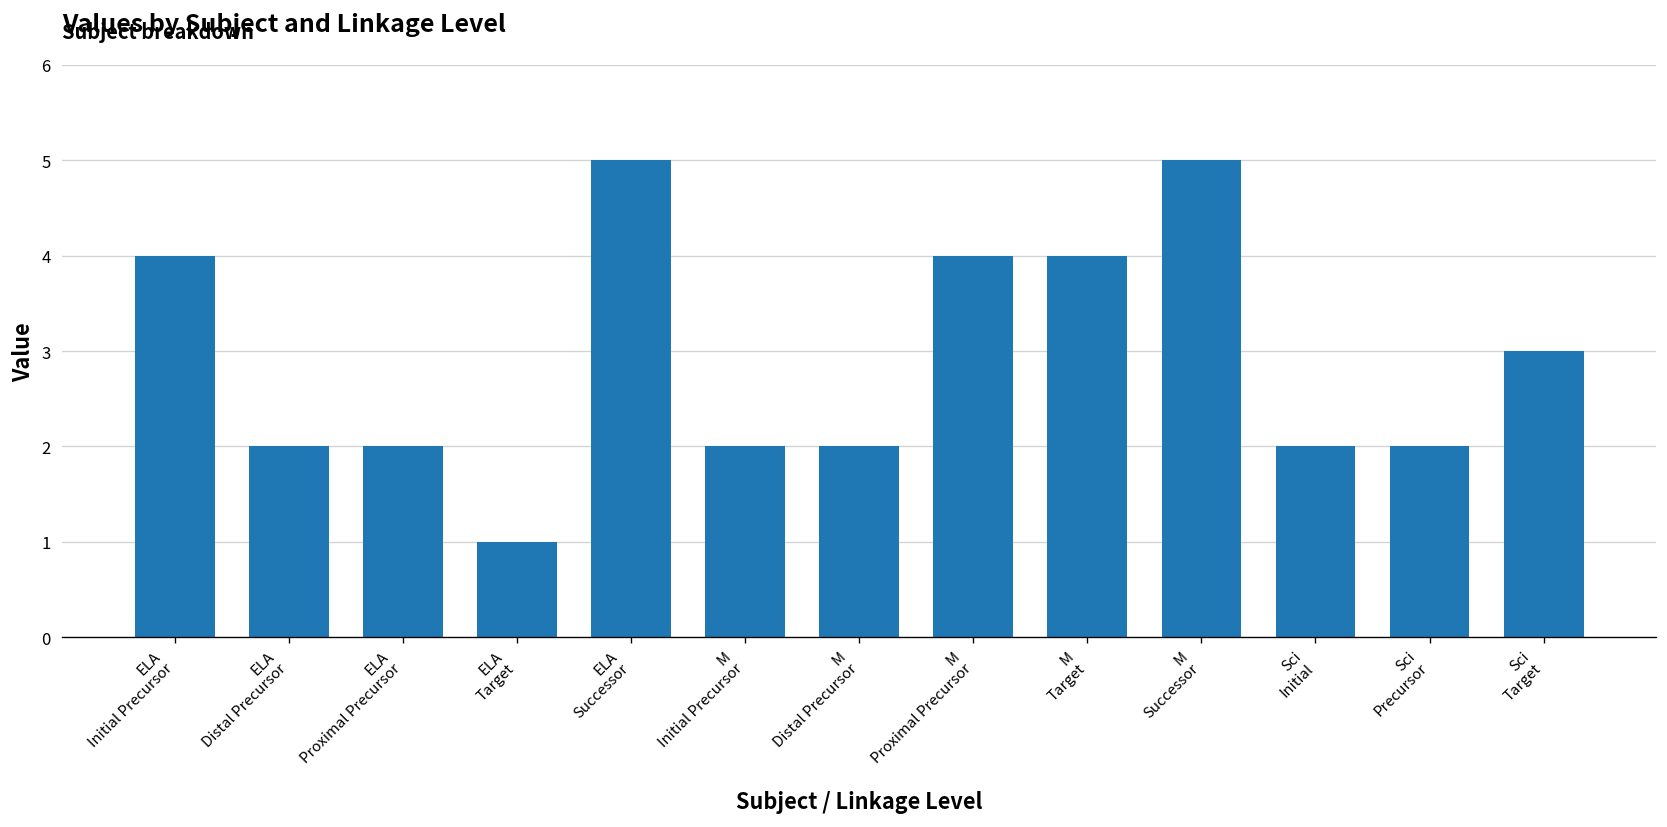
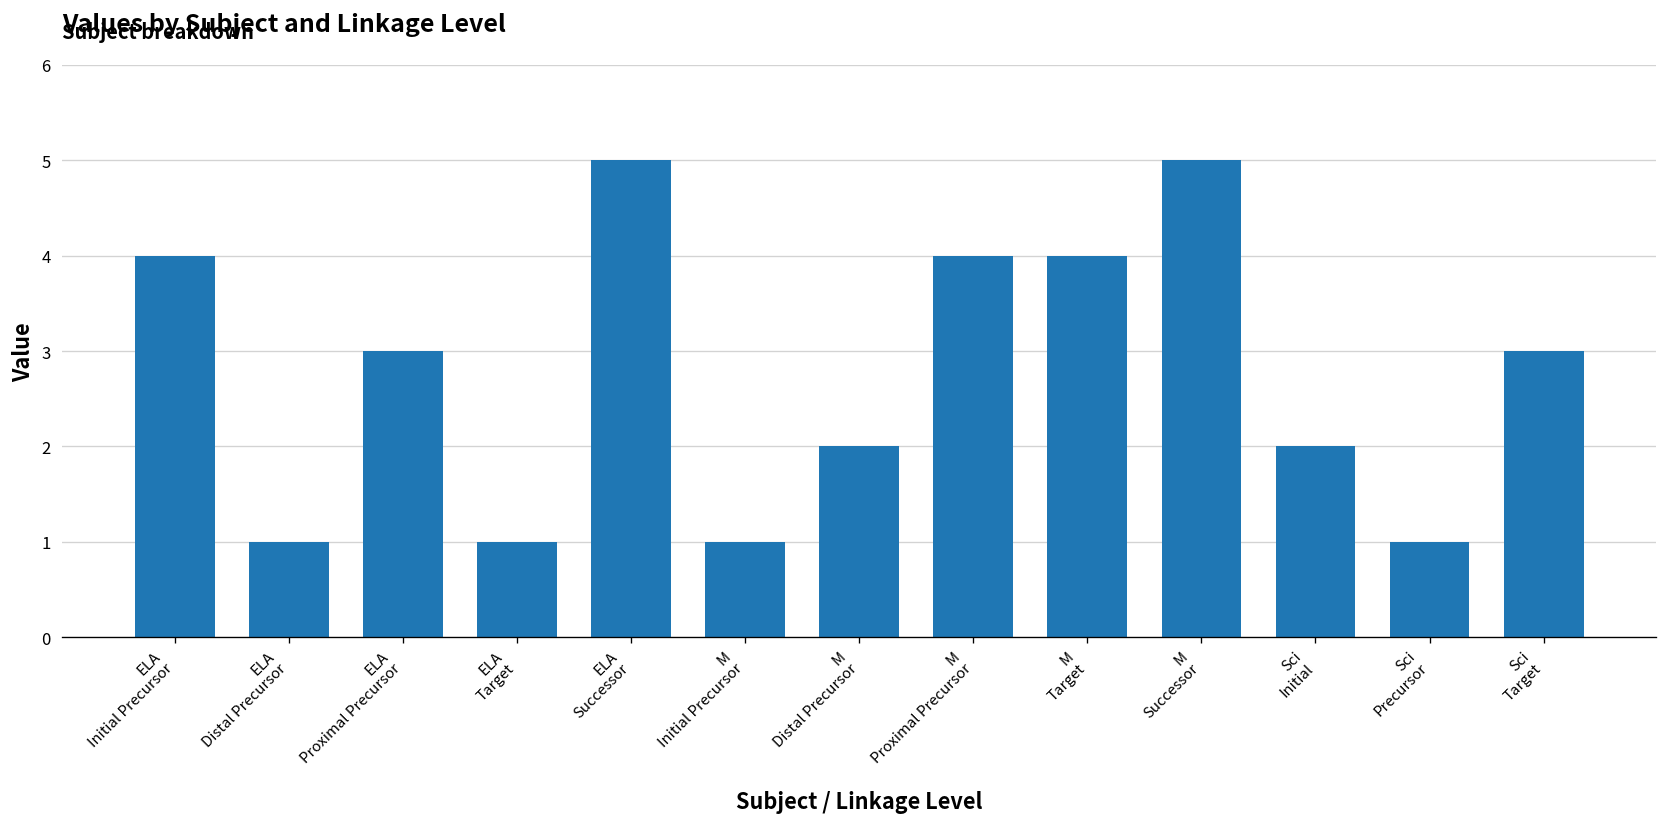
ELA Distal Precursor: 2 -> 1
ELA Proximal Precursor: 2 -> 3
M Initial Precursor: 2 -> 1
Sci Precursor: 2 -> 1
